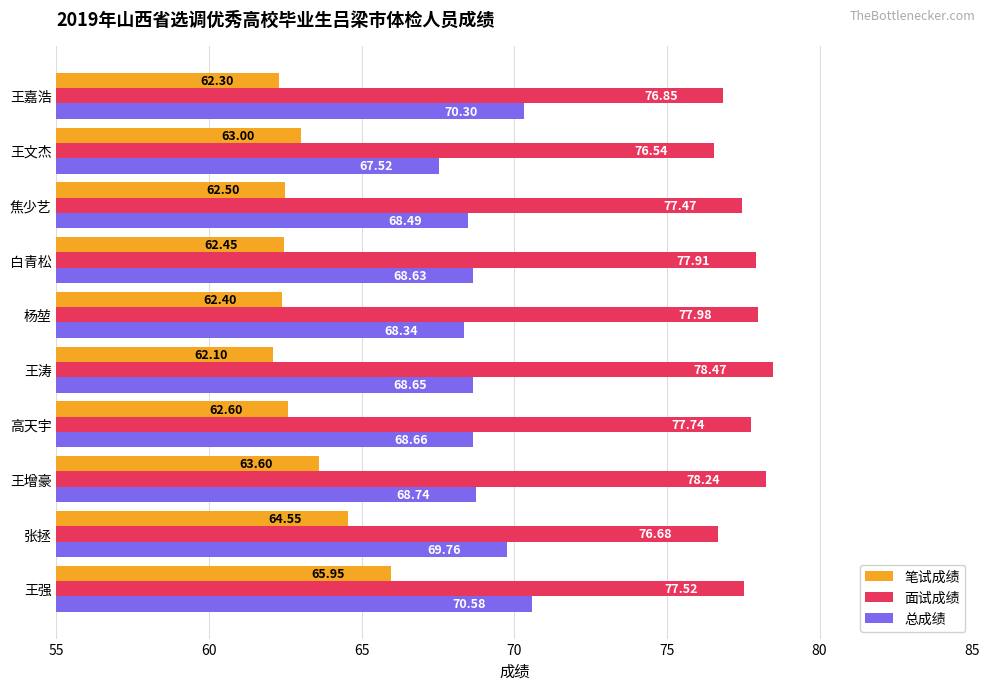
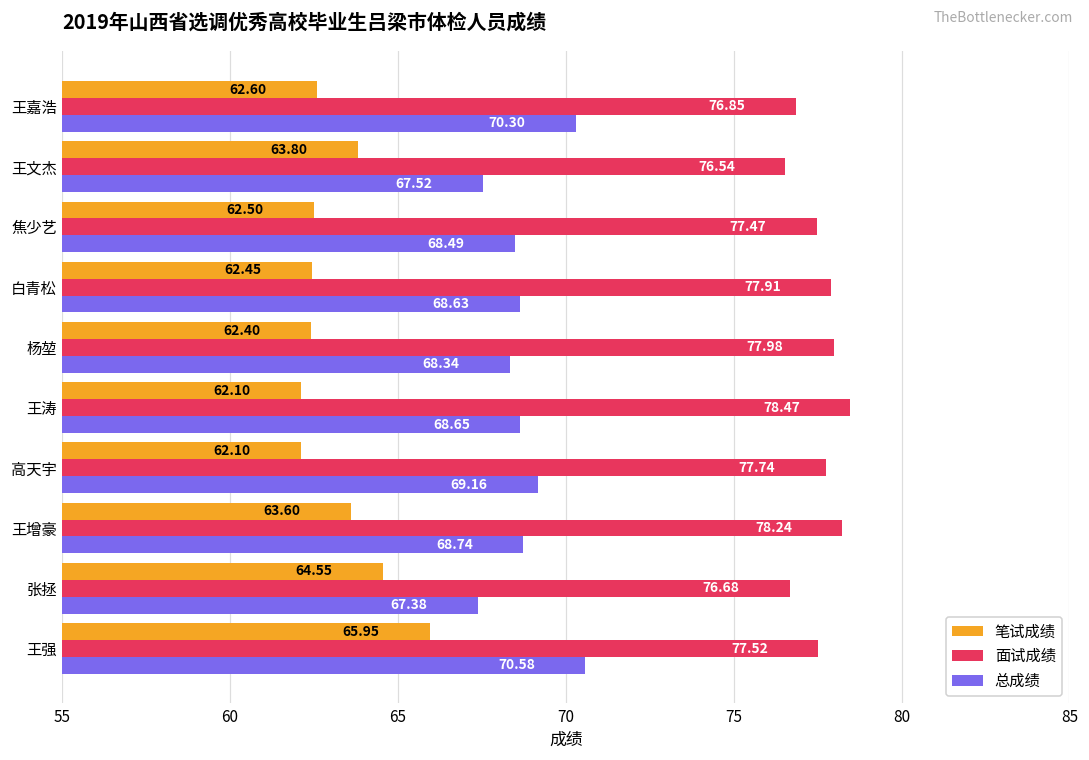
笔试成绩, 王嘉浩: 62.30 -> 62.60
笔试成绩, 王文杰: 63.00 -> 63.80
笔试成绩, 高天宇: 62.60 -> 62.10
总成绩, 高天宇: 68.66 -> 69.16
总成绩, 张拯: 69.76 -> 67.38
